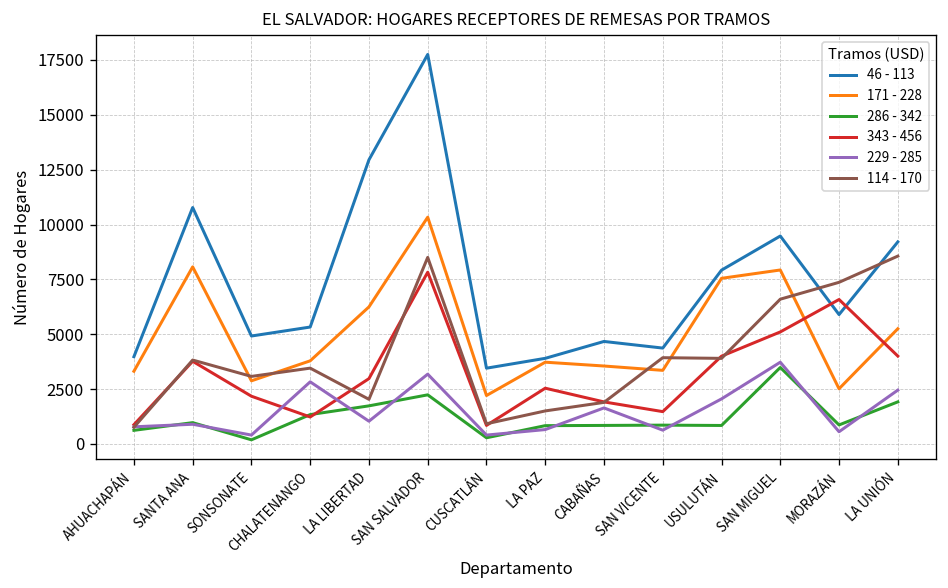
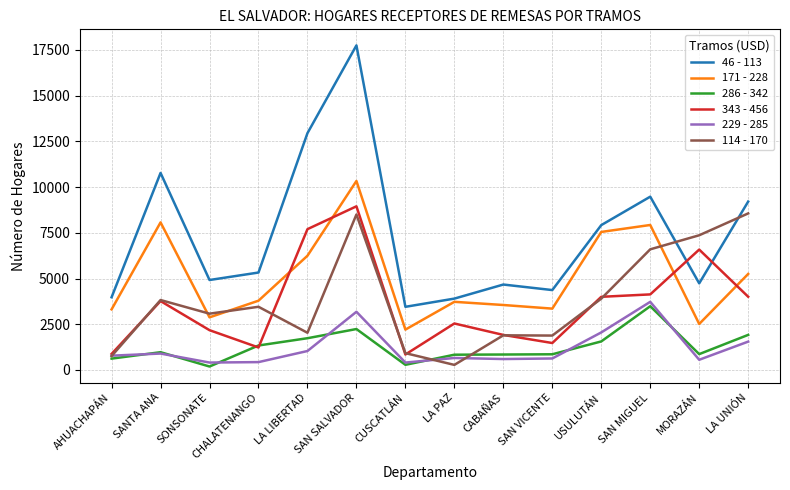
229 - 285, CHALATENANGO: 2800 -> 400
343 - 456, LA LIBERTAD: 3000 -> 7700
343 - 456, SAN SALVADOR: 7800 -> 9000
114 - 170, LA PAZ: 1500 -> 300
229 - 285, CABAÑAS: 1600 -> 600
114 - 170, SAN VICENTE: 3900 -> 1900
286 - 342, USULUTÁN: 800 -> 1600
343 - 456, SAN MIGUEL: 5100 -> 4100
46 - 113, MORAZÁN: 5900 -> 4700
229 - 285, LA UNIÓN: 2500 -> 1600
